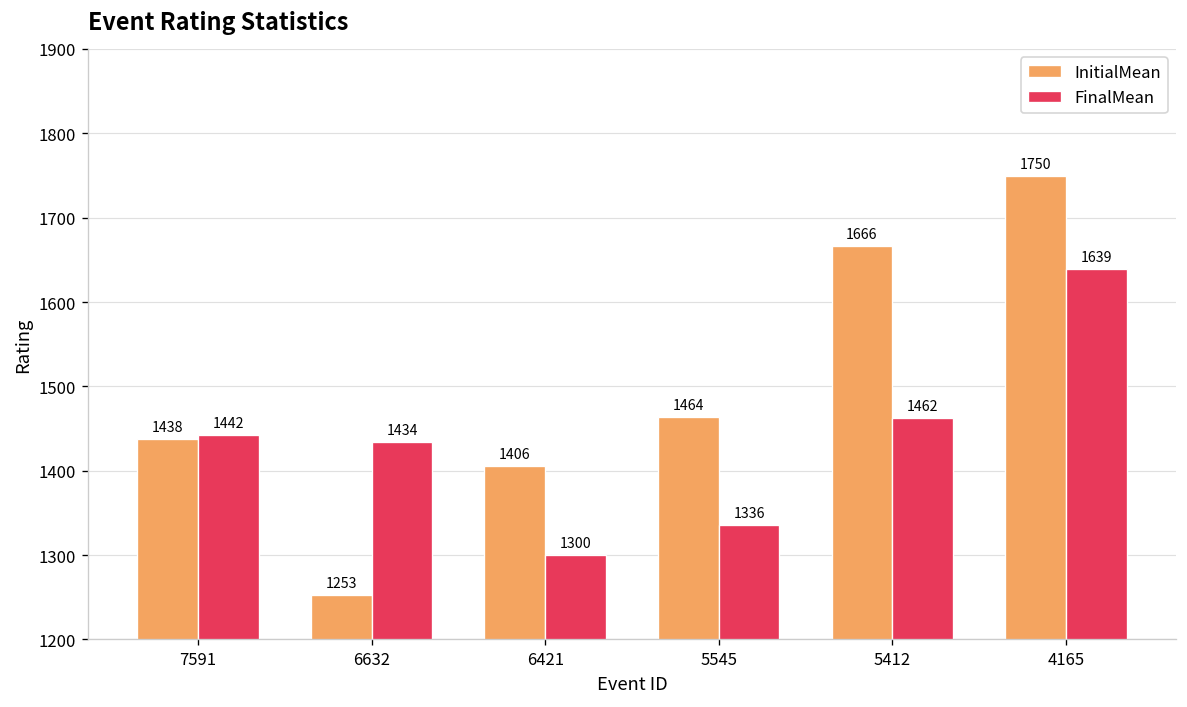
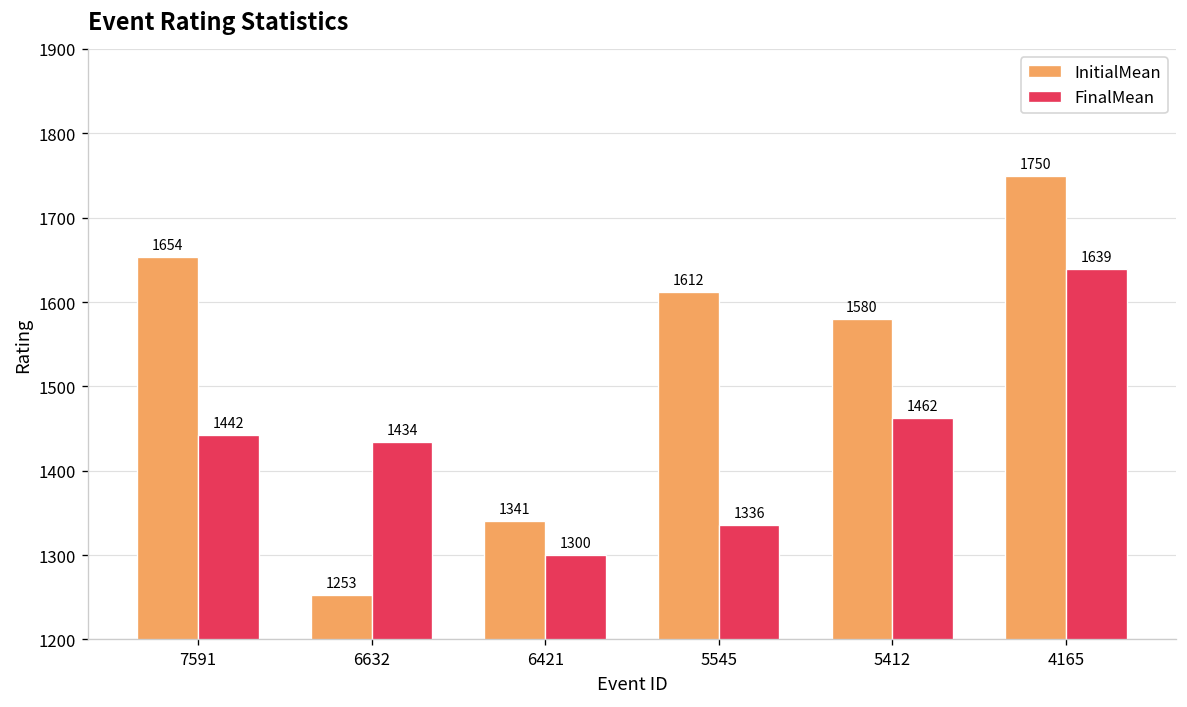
InitialMean, 7591: 1438 -> 1654
InitialMean, 6421: 1406 -> 1341
InitialMean, 5545: 1464 -> 1612
InitialMean, 5412: 1666 -> 1580
